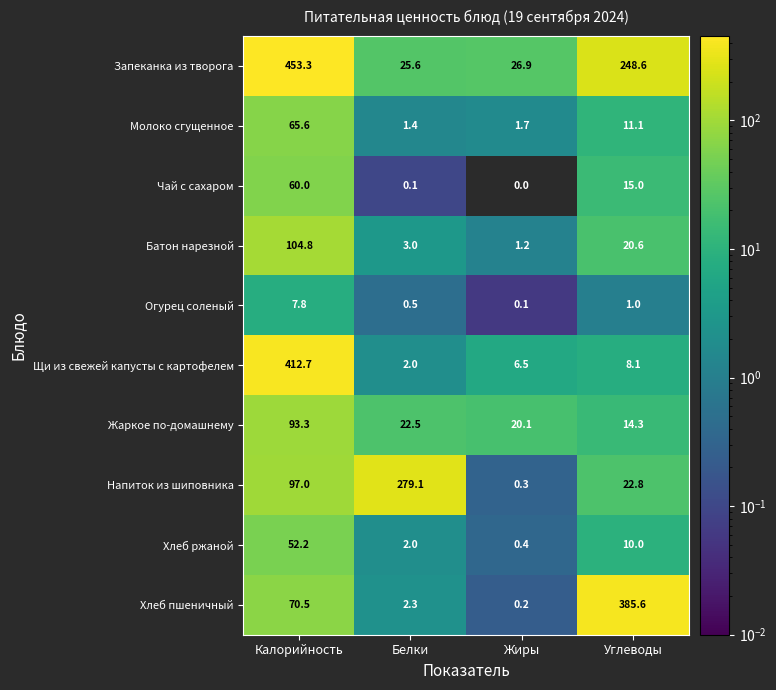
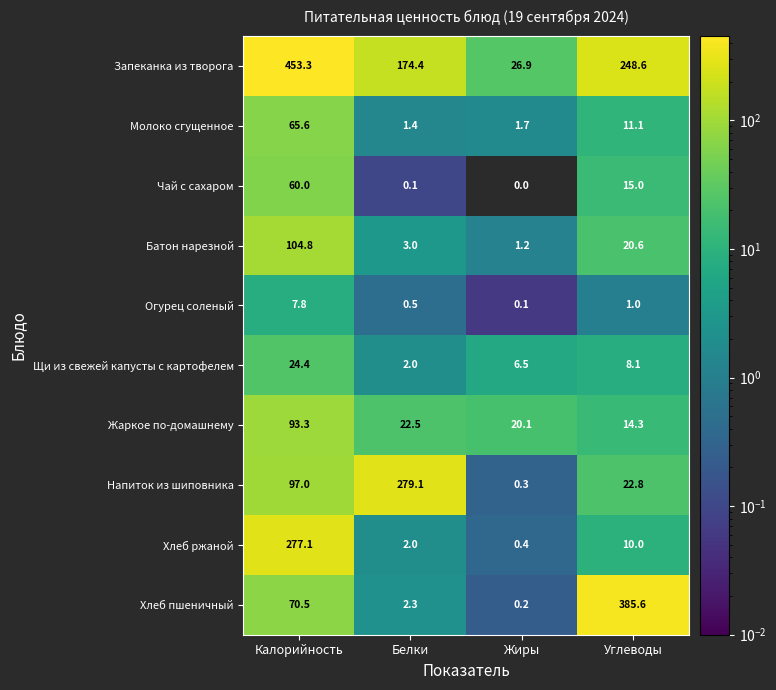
Запеканка из творога, Белки: 25.6 -> 174.4
Щи из свежей капусты с картофелем, Калорийность: 412.7 -> 24.4
Хлеб ржаной, Калорийность: 52.2 -> 277.1
